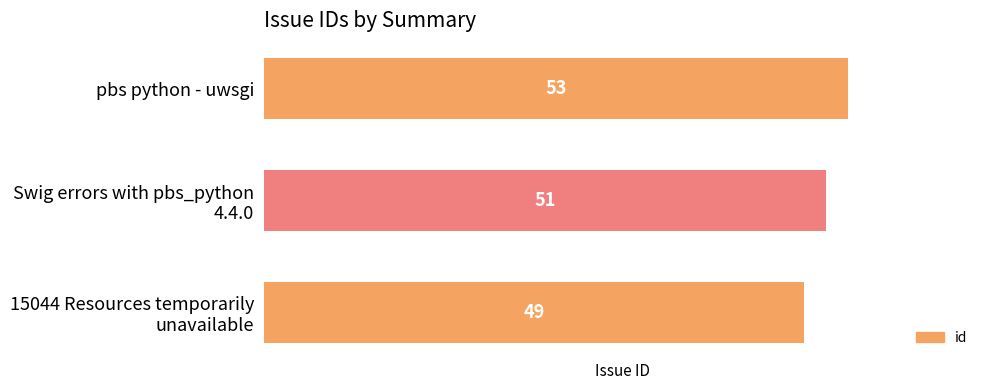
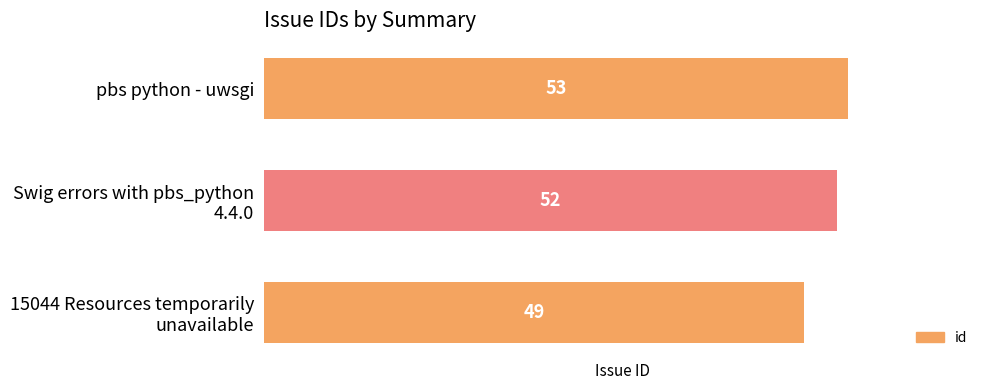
Swig errors with pbs_python 4.4.0: 51 -> 52
